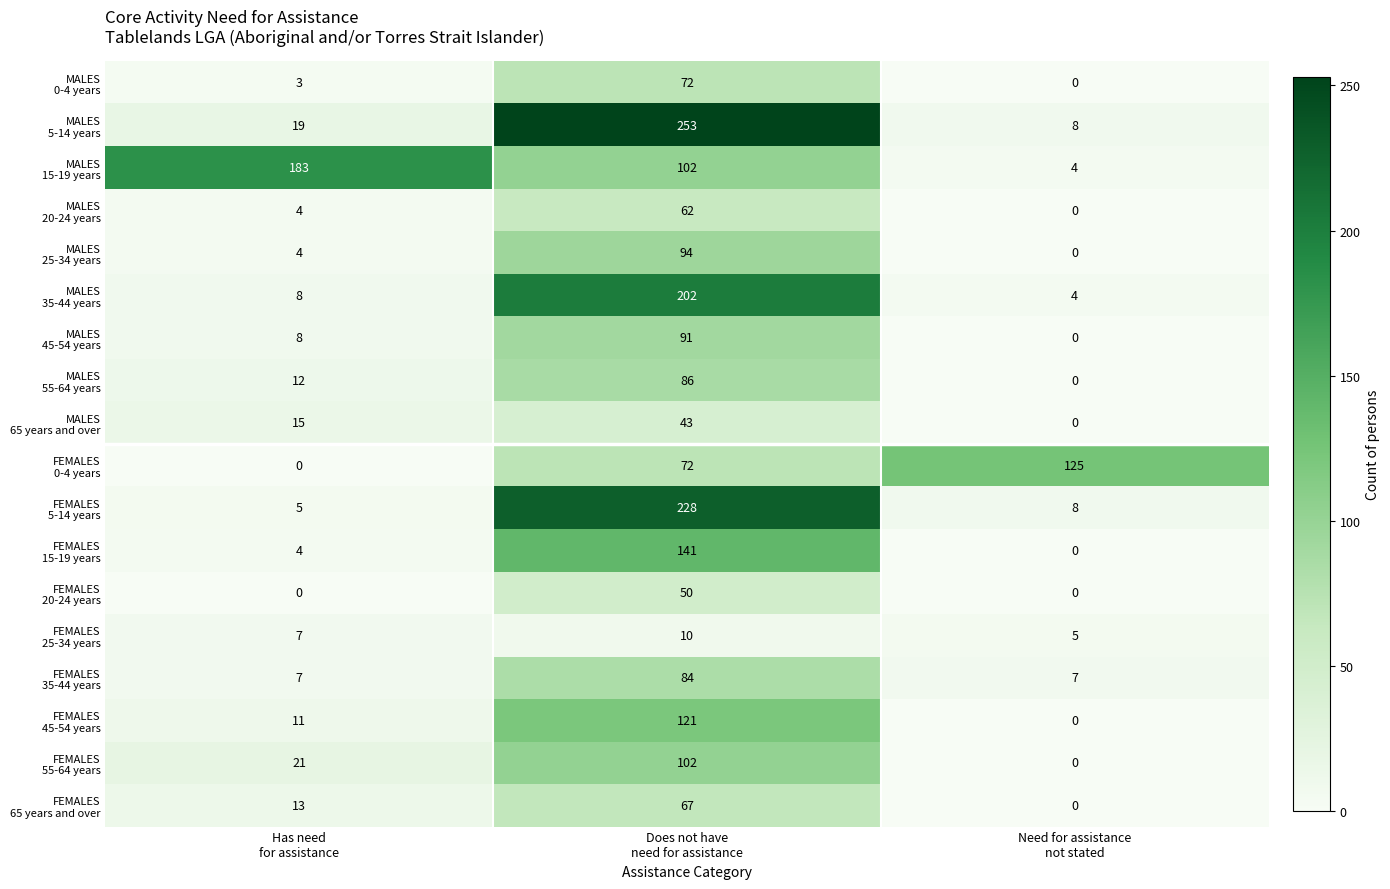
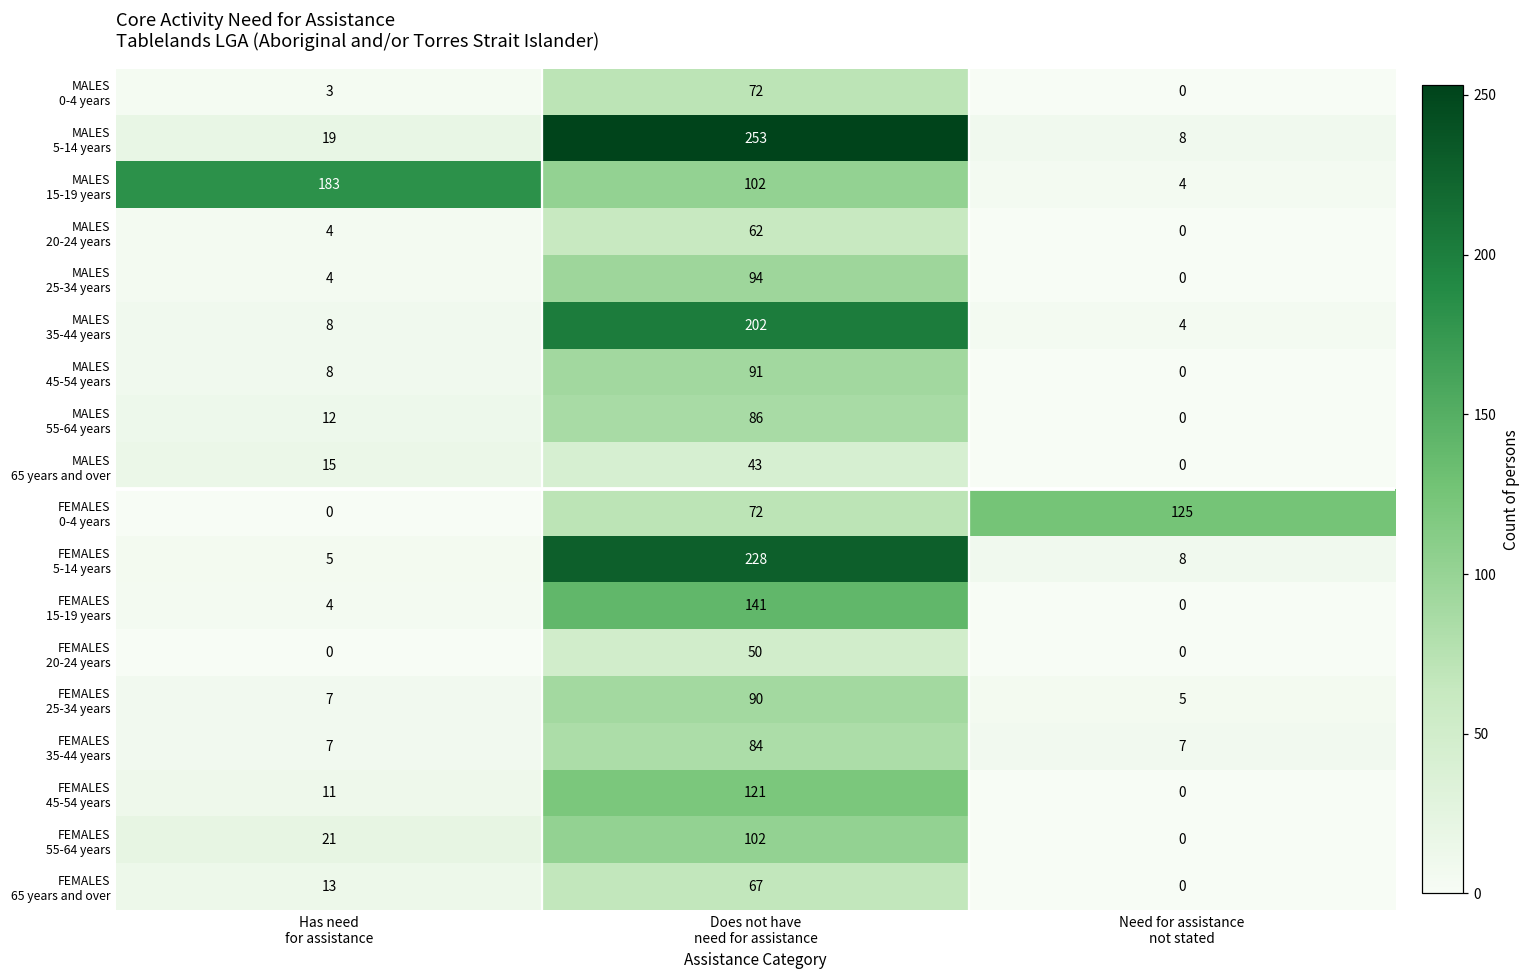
FEMALES 25-34 years, Does not have need for assistance: 10 -> 90
